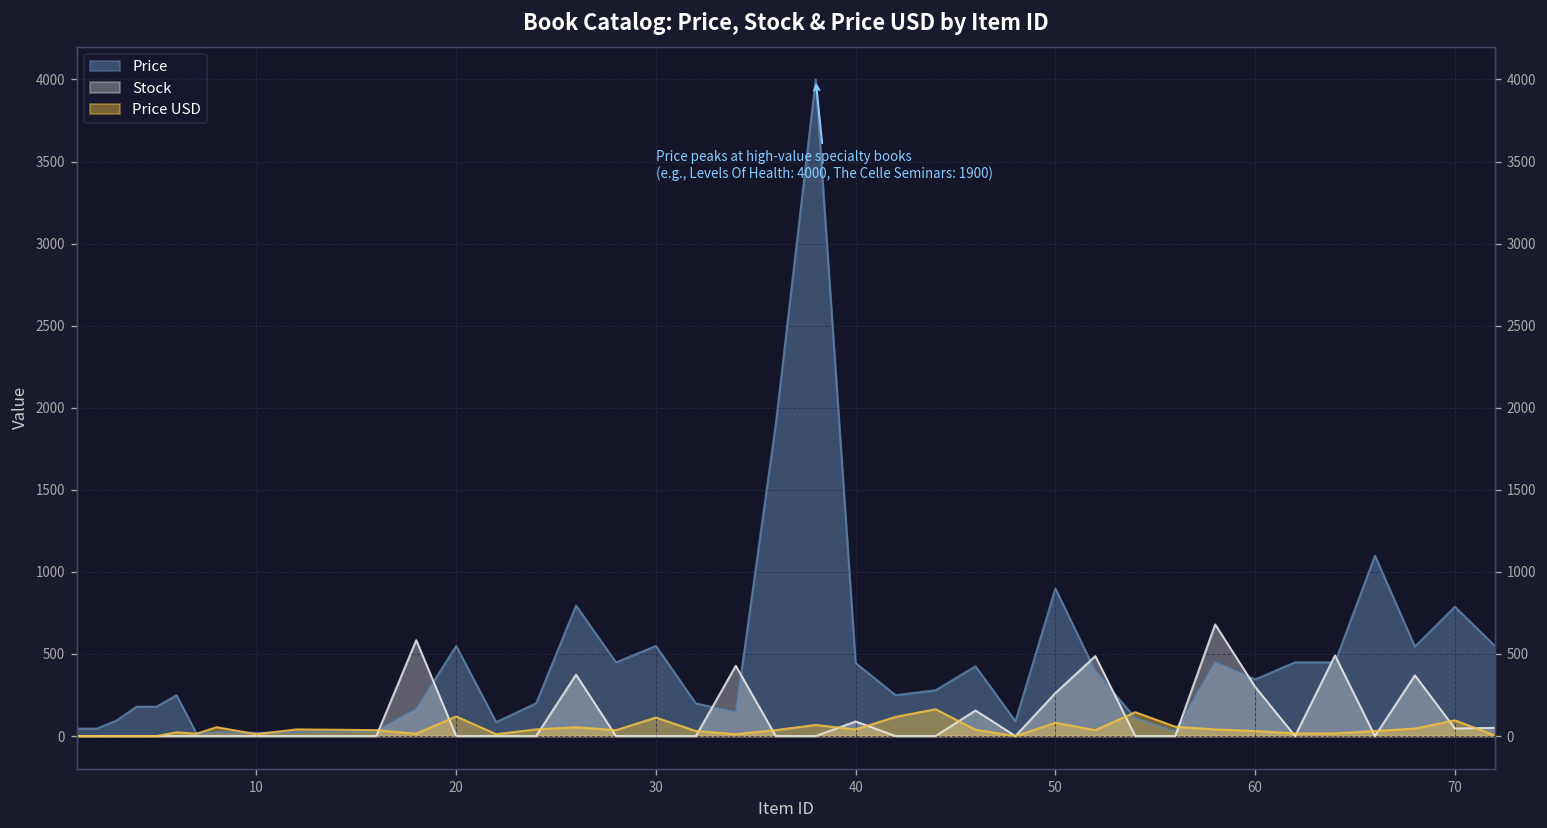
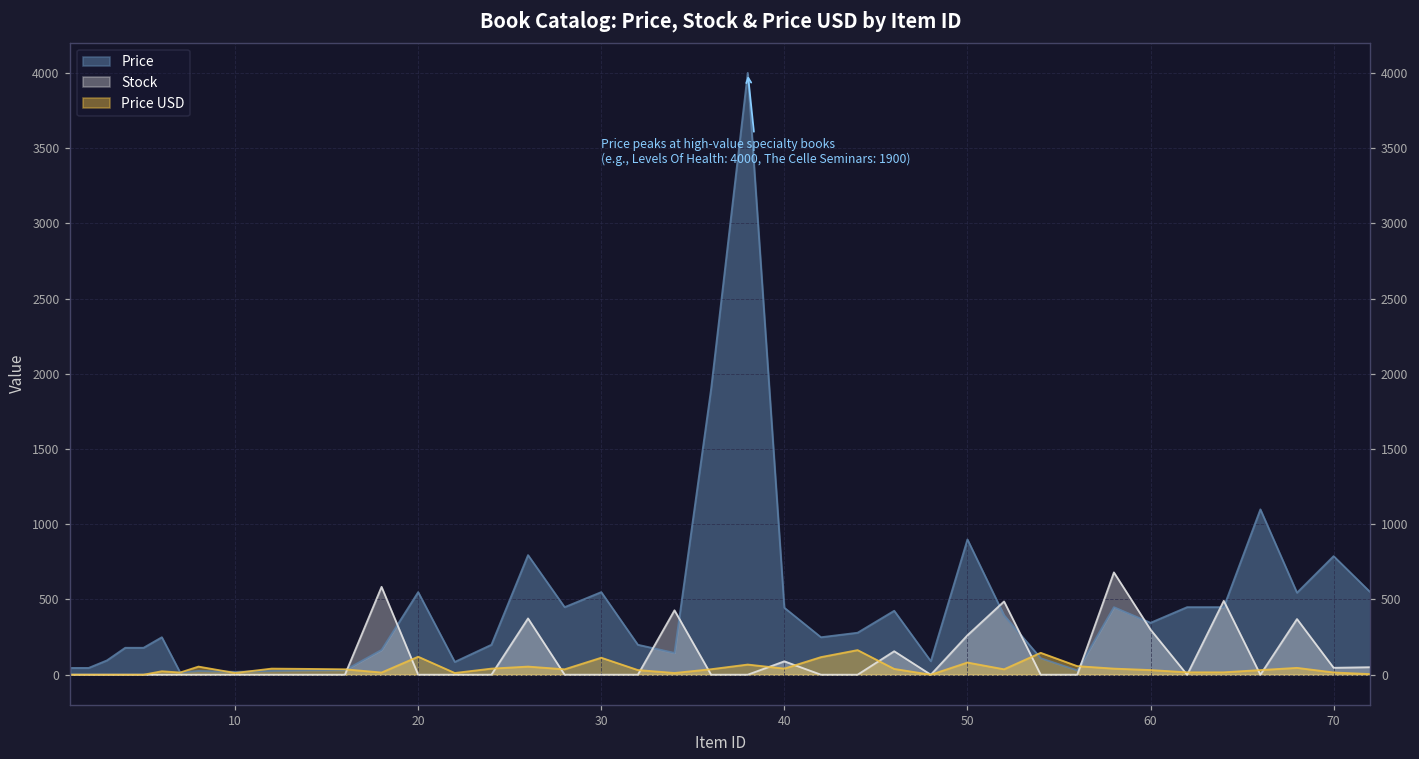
Price USD, 70: 100 -> 20
